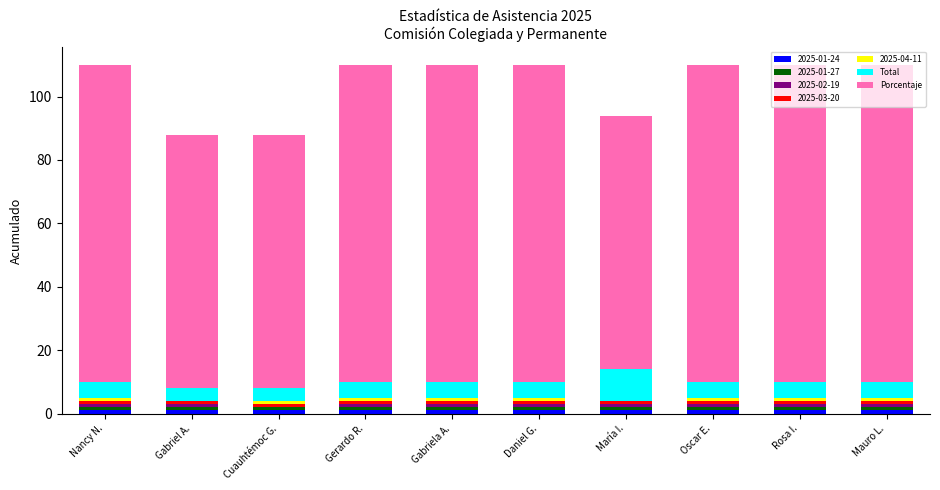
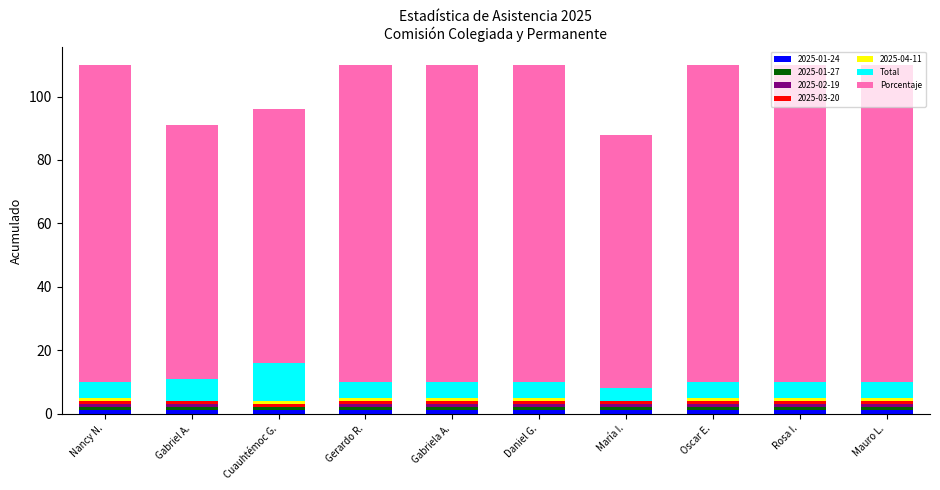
Total, Gabriel A.: 4 -> 7
Total, Cuauhtémoc G.: 4 -> 12
Total, María I.: 10 -> 4
